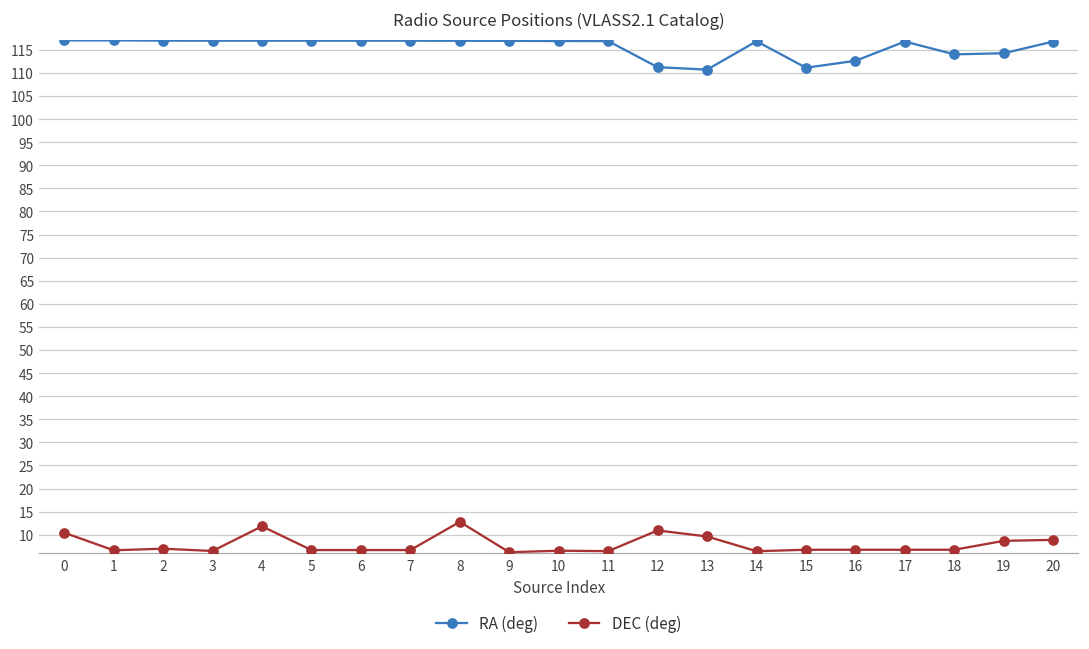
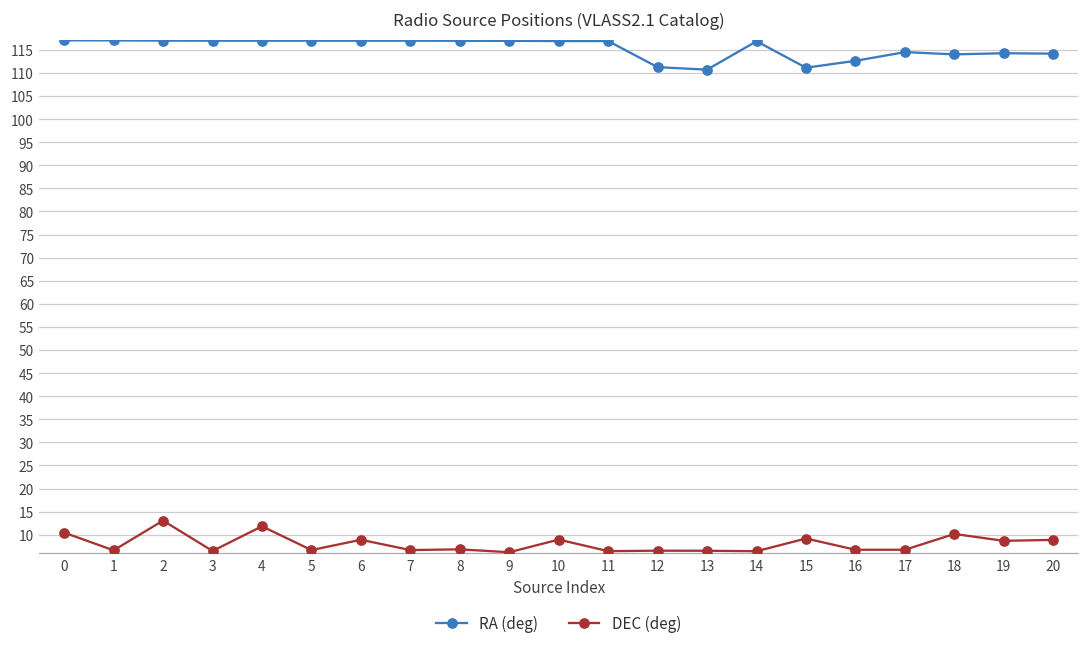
DEC (deg), 2: 7 -> 13
DEC (deg), 6: 7 -> 9
DEC (deg), 8: 13 -> 7
DEC (deg), 10: 7 -> 9
DEC (deg), 12: 11 -> 7
DEC (deg), 13: 10 -> 7
DEC (deg), 15: 7 -> 9
RA (deg), 17: 117 -> 114
DEC (deg), 18: 7 -> 10
RA (deg), 20: 117 -> 114
